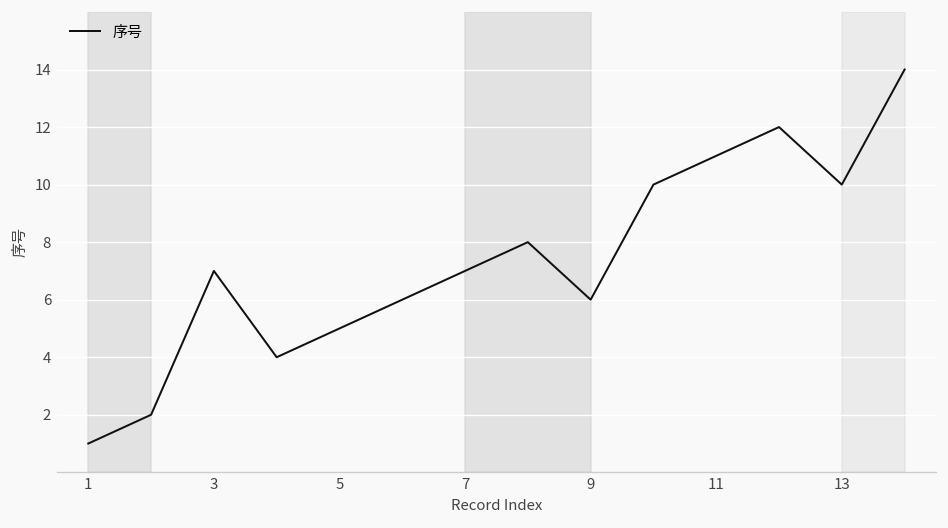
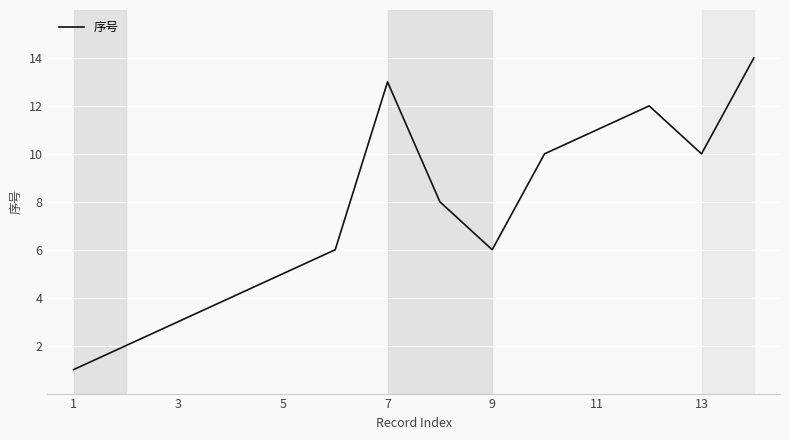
3: 7 -> 3
7: 7 -> 13
